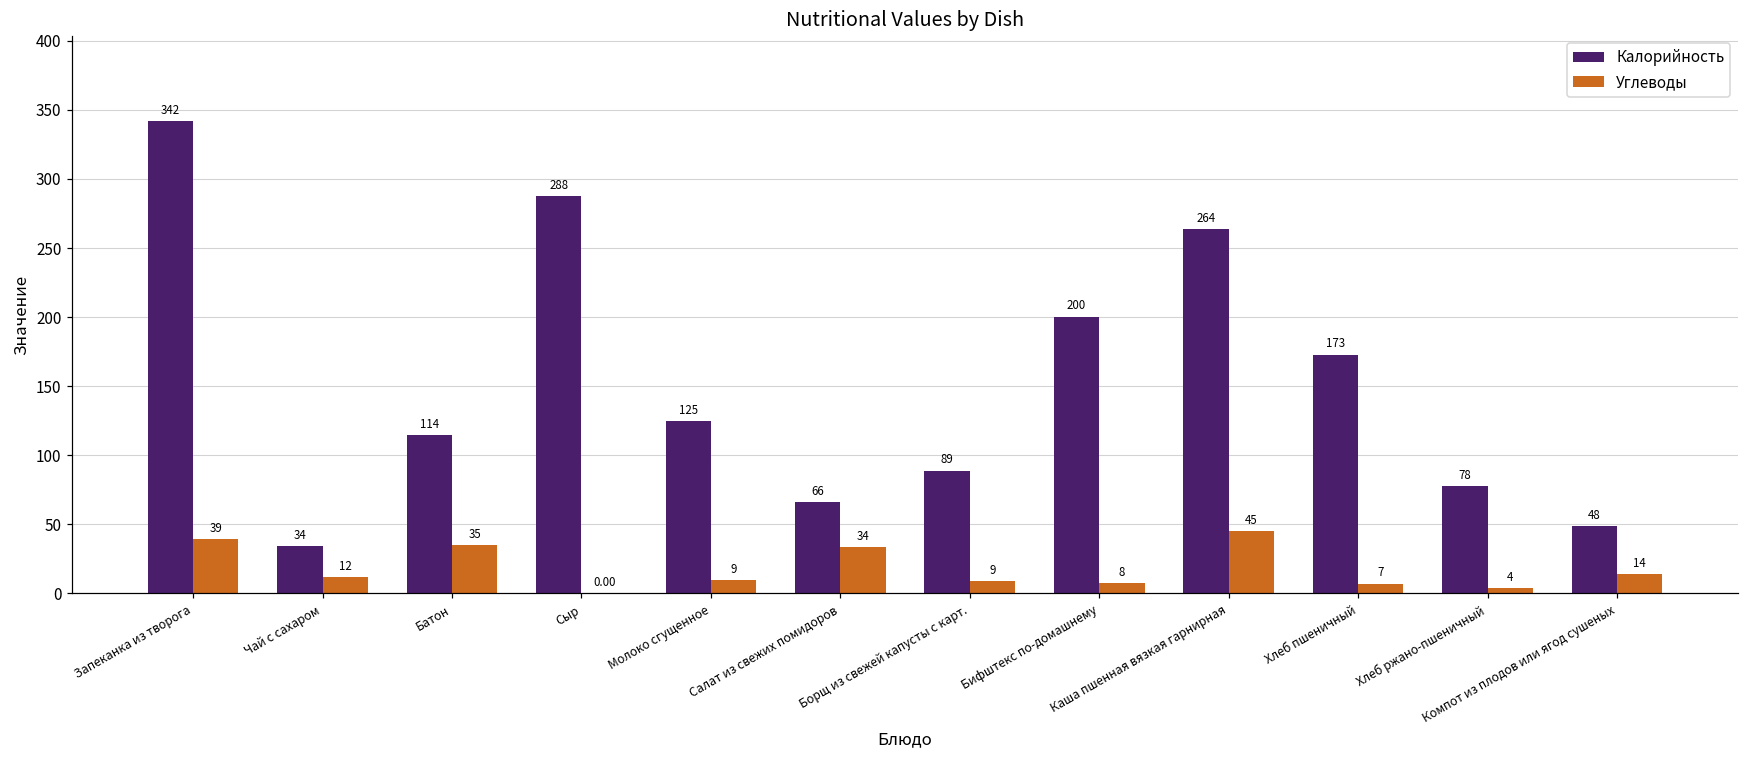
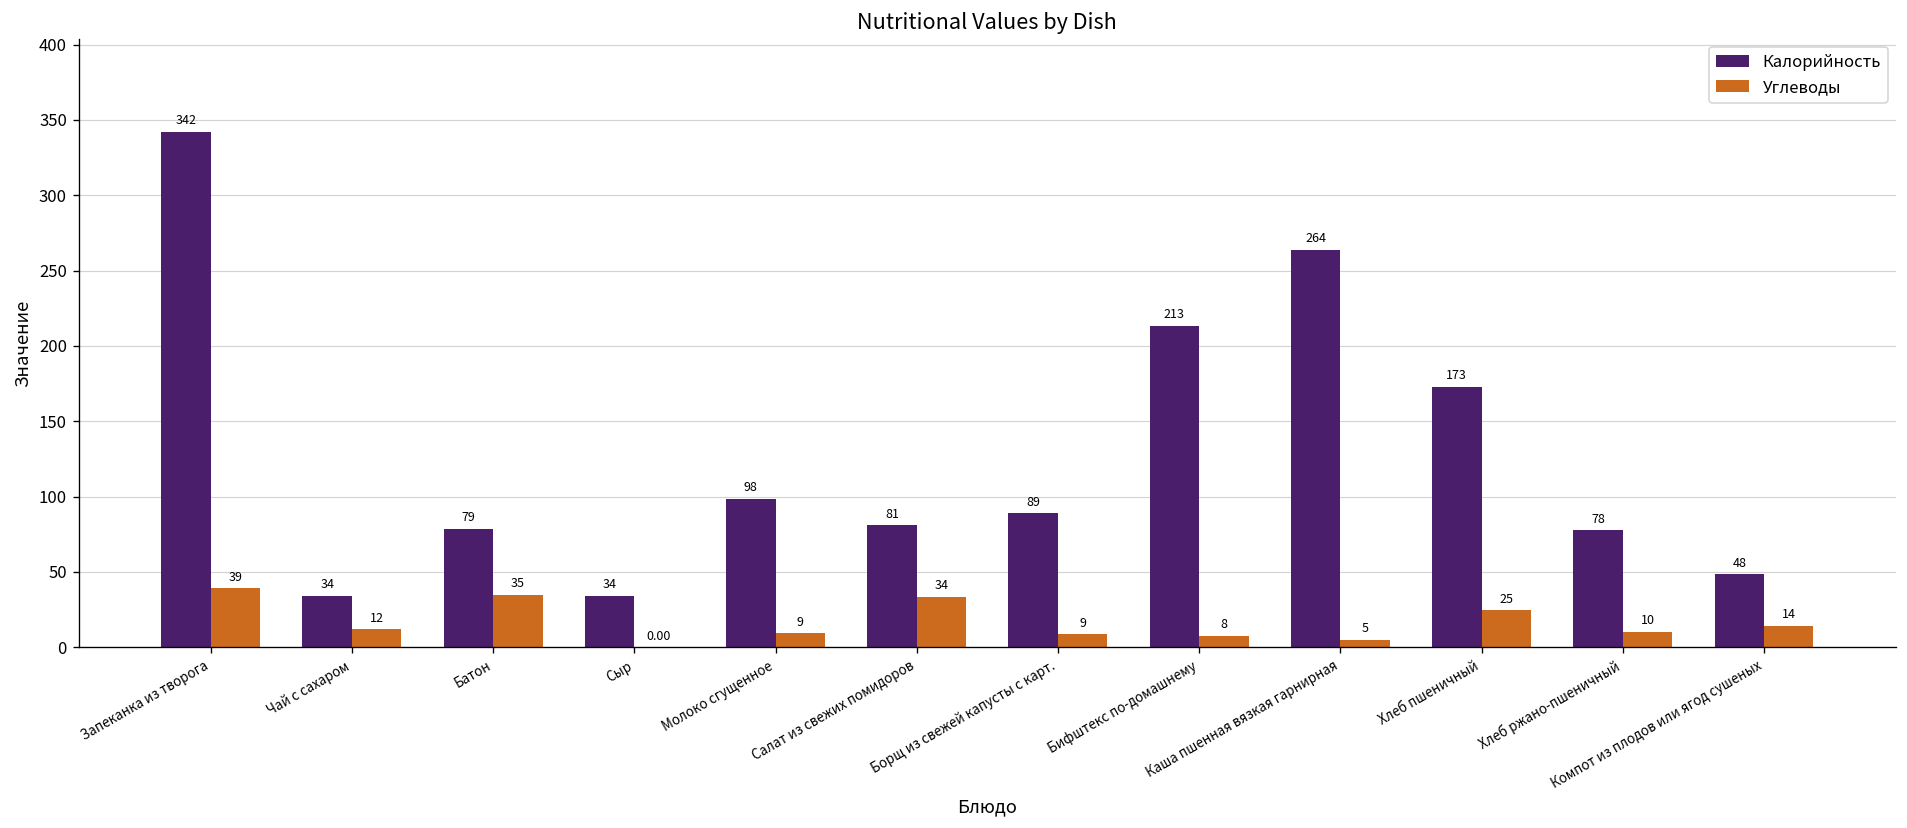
Калорийность, Батон: 114 -> 79
Калорийность, Сыр: 288 -> 34
Калорийность, Молоко сгущенное: 125 -> 98
Калорийность, Салат из свежих помидоров: 66 -> 81
Калорийность, Бифштекс по-домашнему: 200 -> 213
Углеводы, Каша пшенная вязкая гарнирная: 45 -> 5
Углеводы, Хлеб пшеничный: 7 -> 25
Углеводы, Хлеб ржано-пшеничный: 4 -> 10
